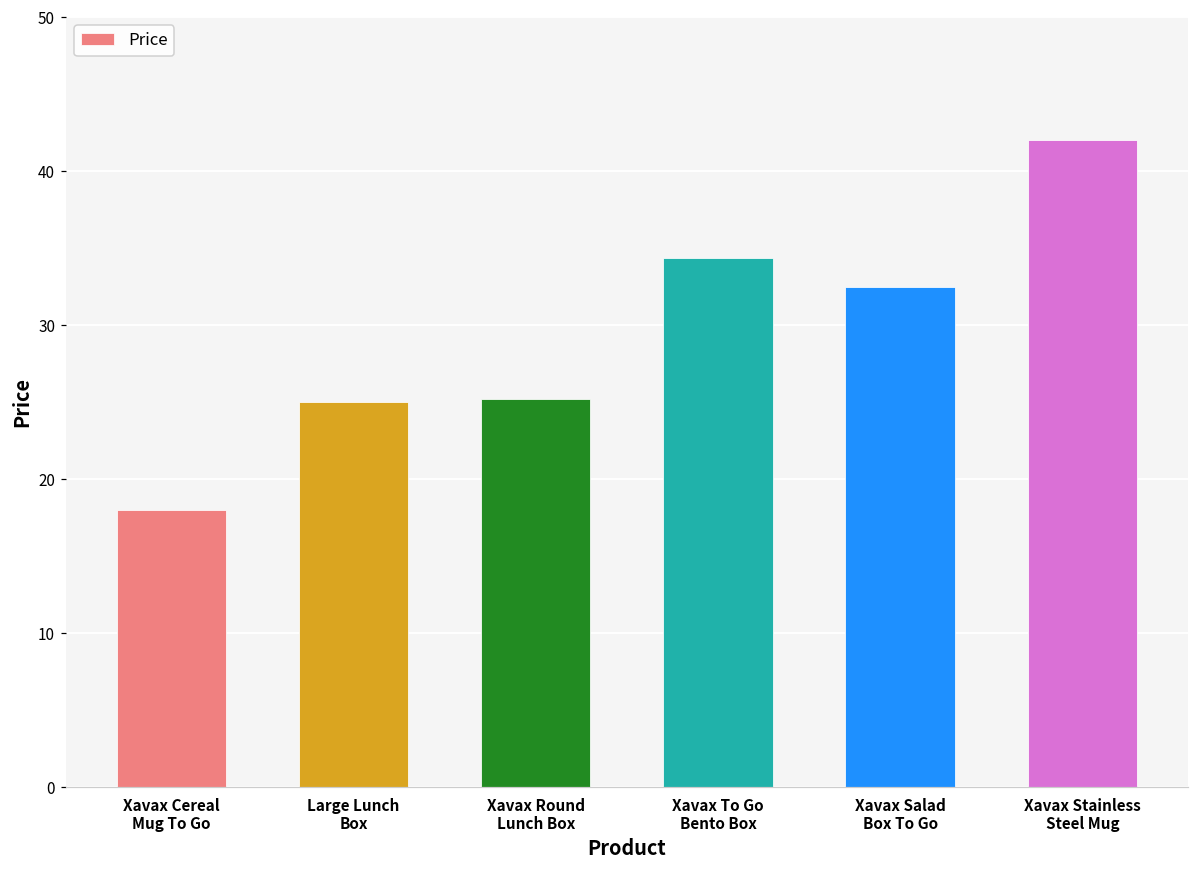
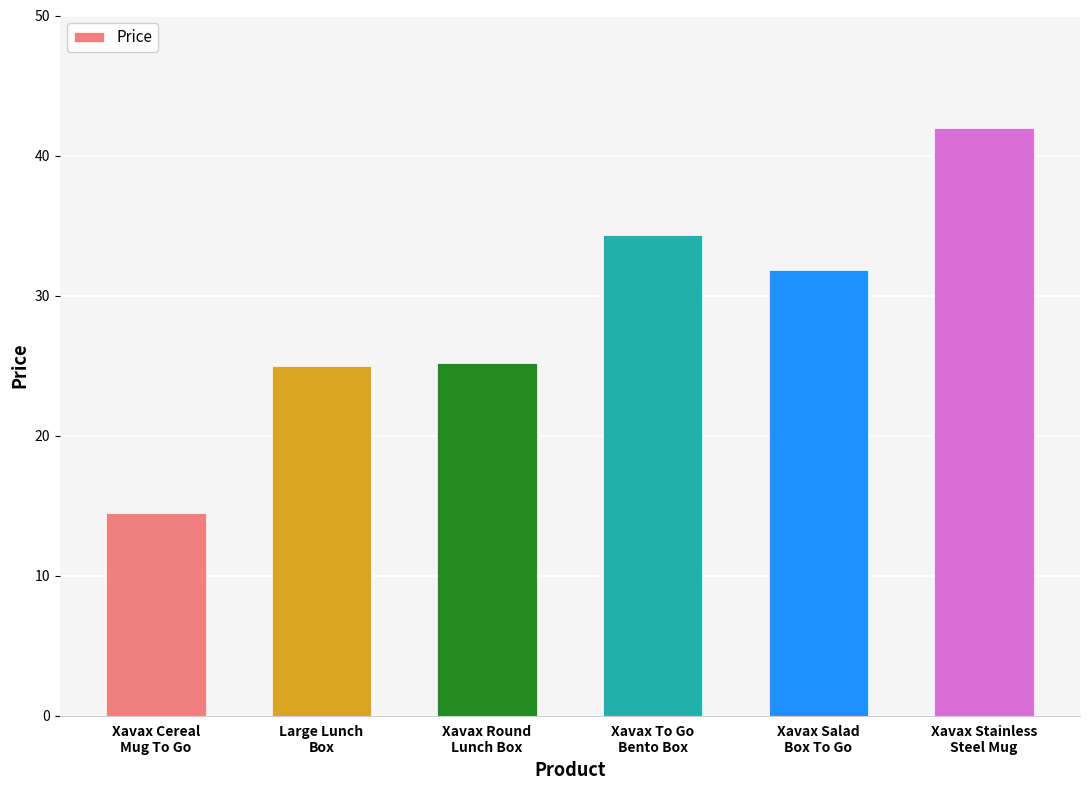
Xavax Cereal Mug To Go: 18.0 -> 14.5
Xavax Salad Box To Go: 32.5 -> 31.8
